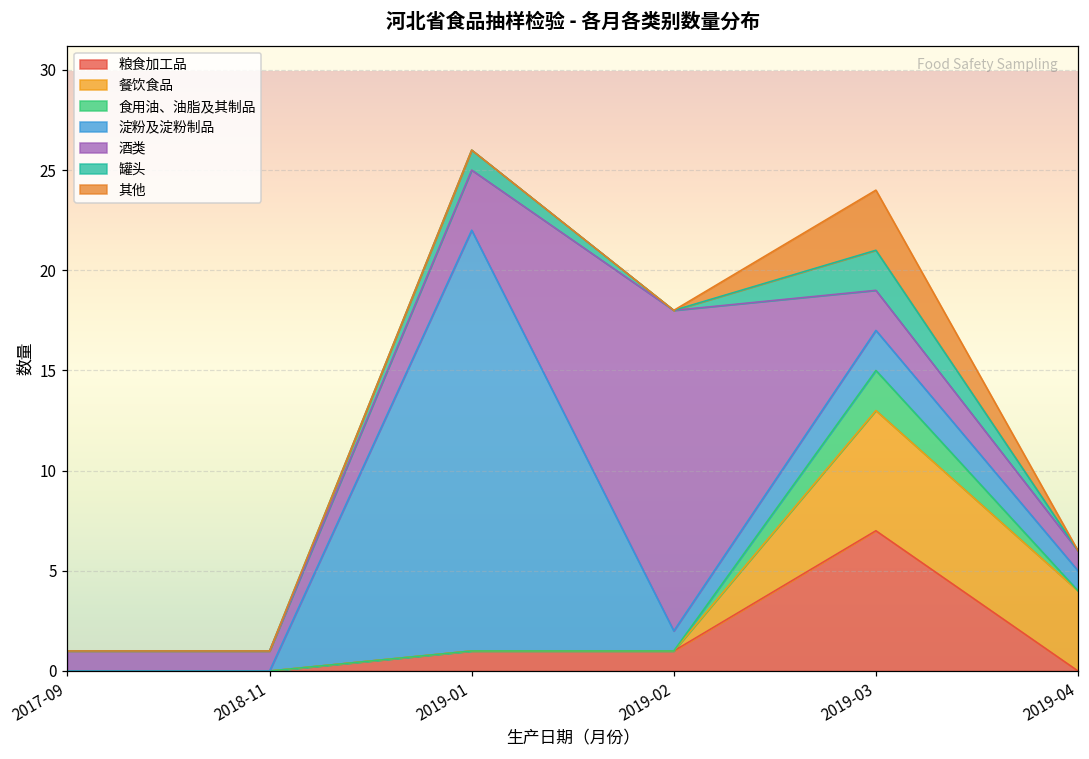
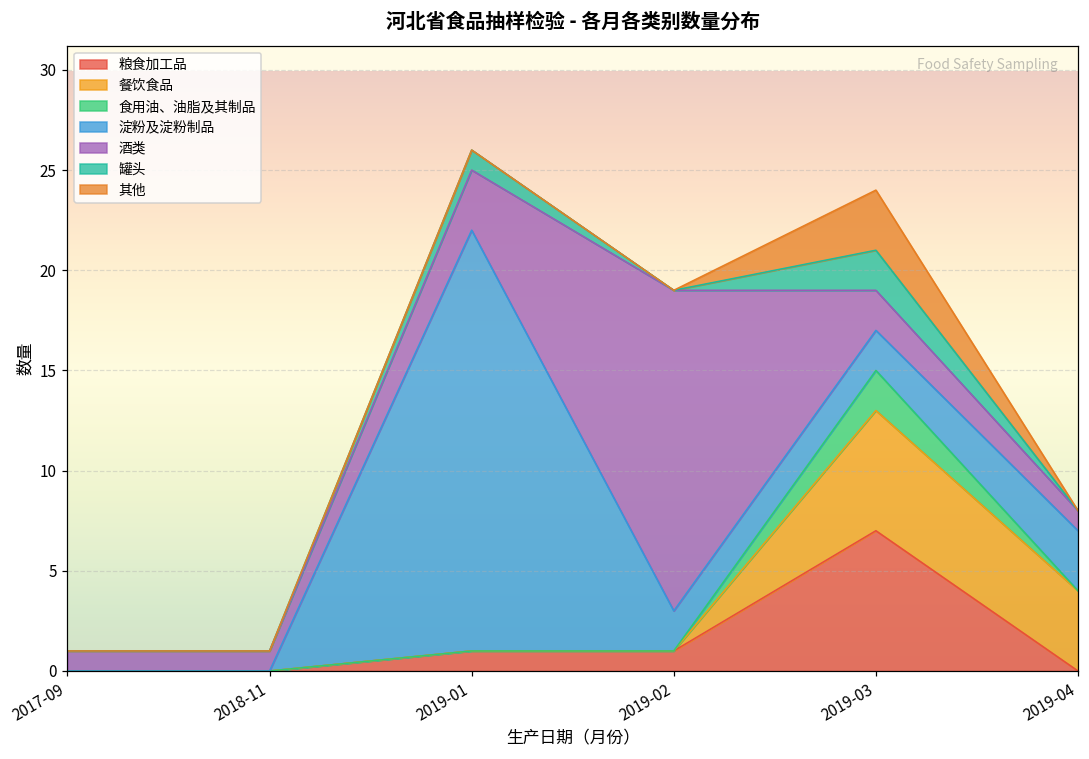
淀粉及淀粉制品, 2019-02: 1 -> 2
淀粉及淀粉制品, 2019-04: 1 -> 3
